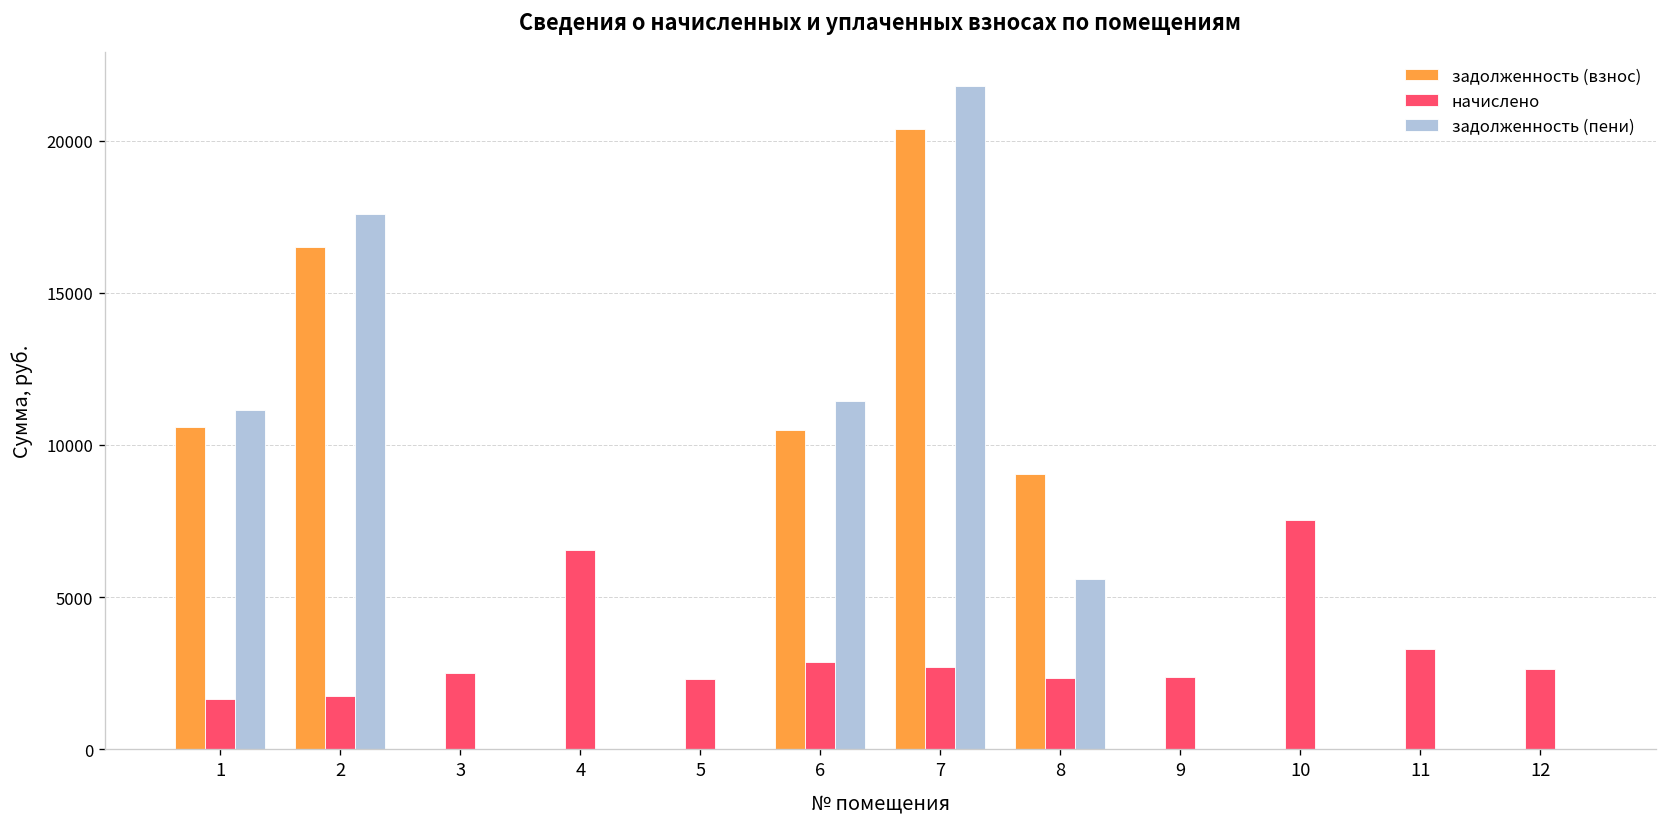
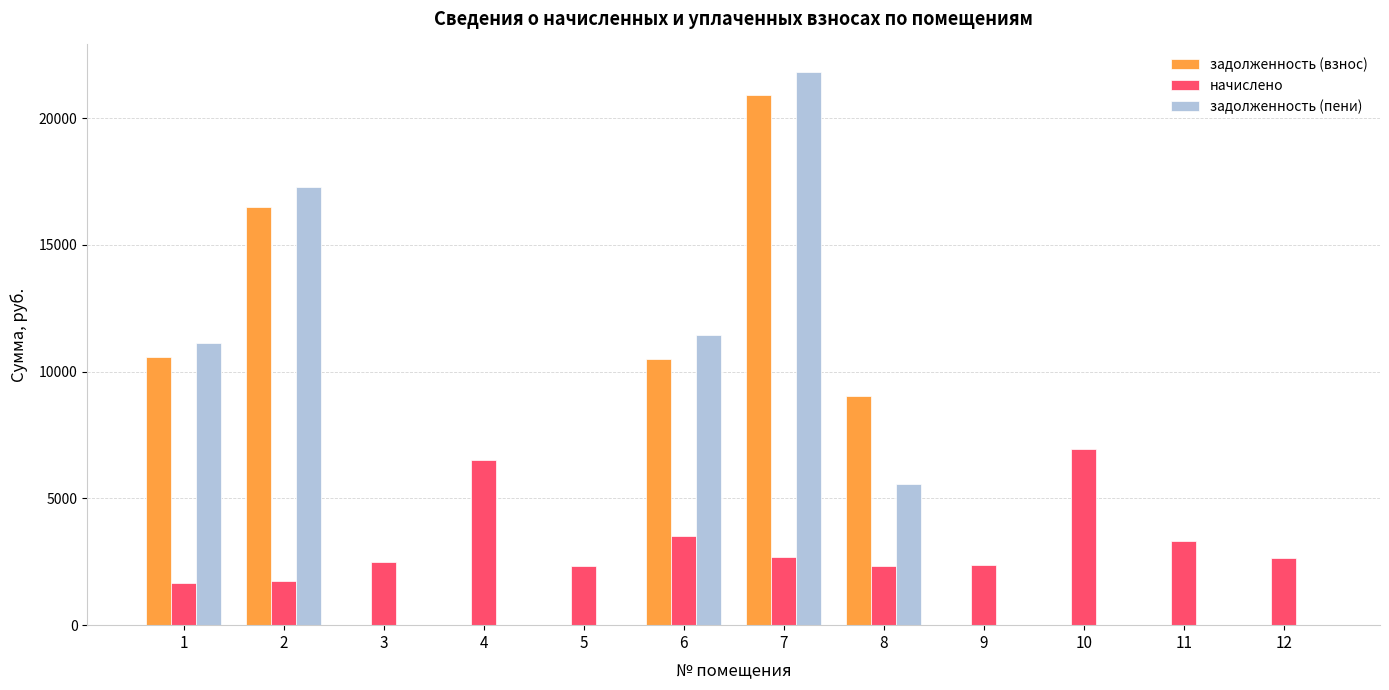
задолженность (пени), 2: 17600 -> 17300
начислено, 6: 2900 -> 3500
задолженность (взнос), 7: 20400 -> 20900
начислено, 10: 7500 -> 7000
